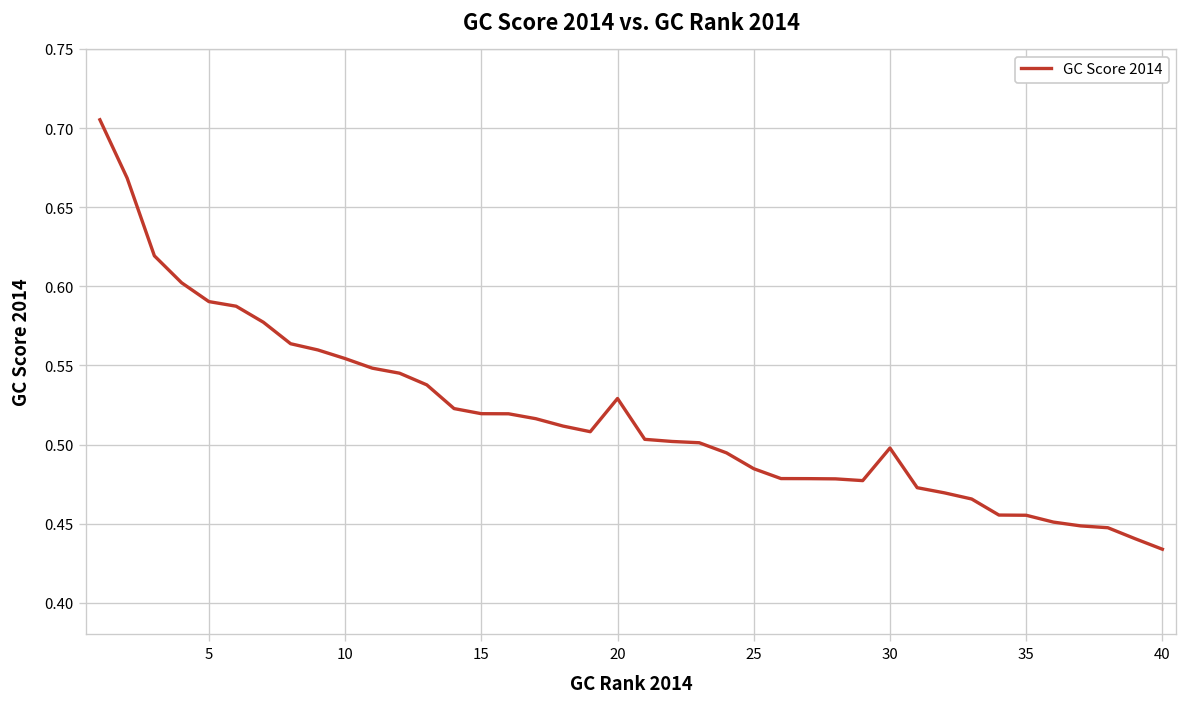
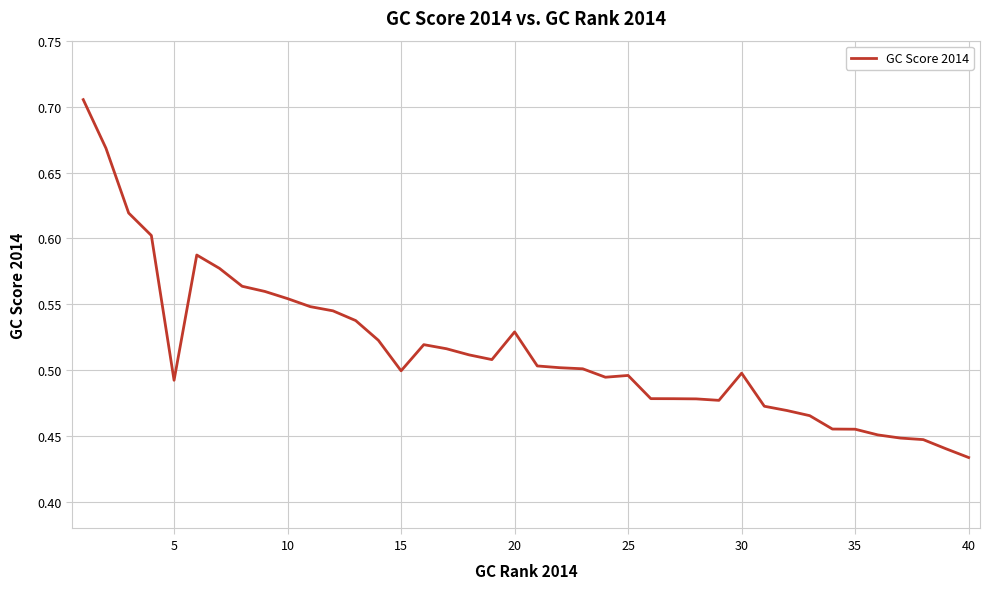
5: 0.590 -> 0.492
15: 0.519 -> 0.500
25: 0.485 -> 0.496
